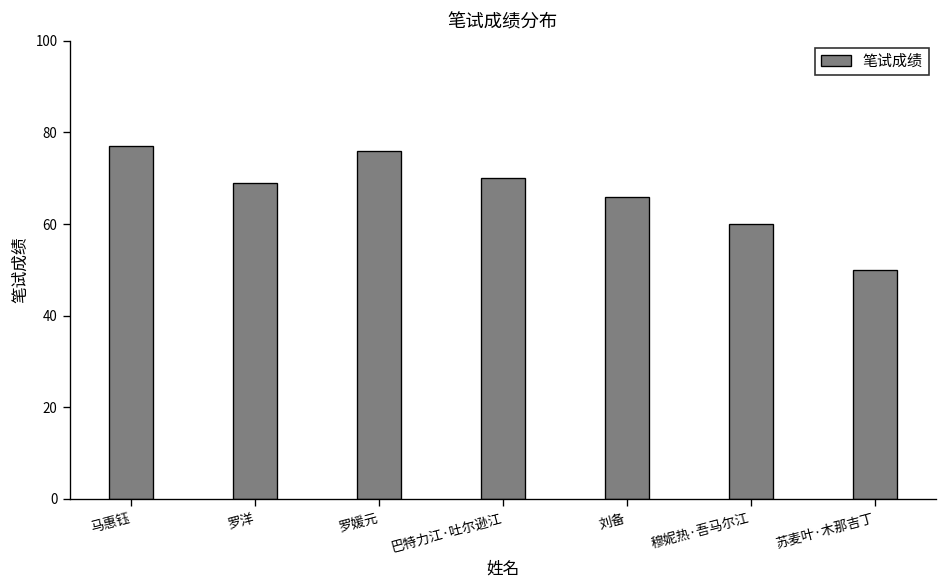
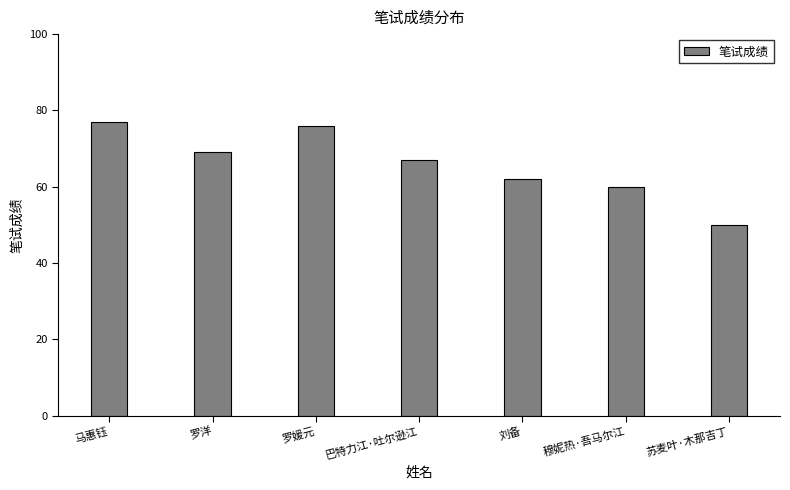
巴特力江·吐尔逊江: 70 -> 67
刘备: 66 -> 62
